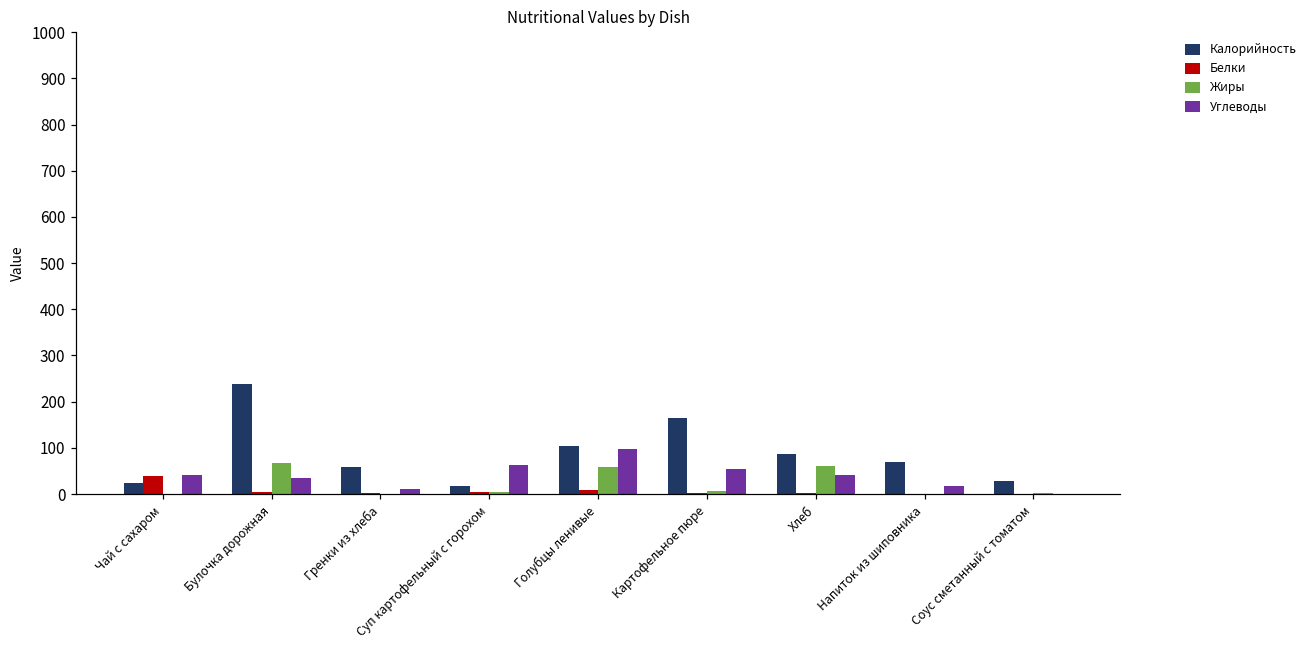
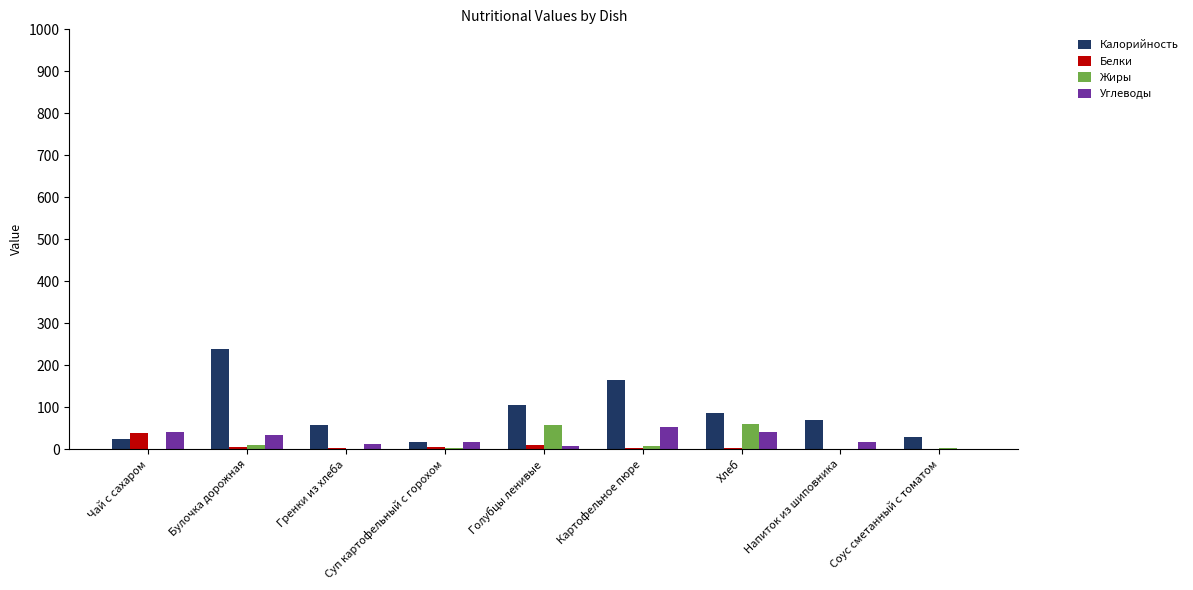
Жиры, Булочка дорожная: 70 -> 10
Углеводы, Суп картофельный с горохом: 60 -> 20
Углеводы, Голубцы ленивые: 100 -> 10
